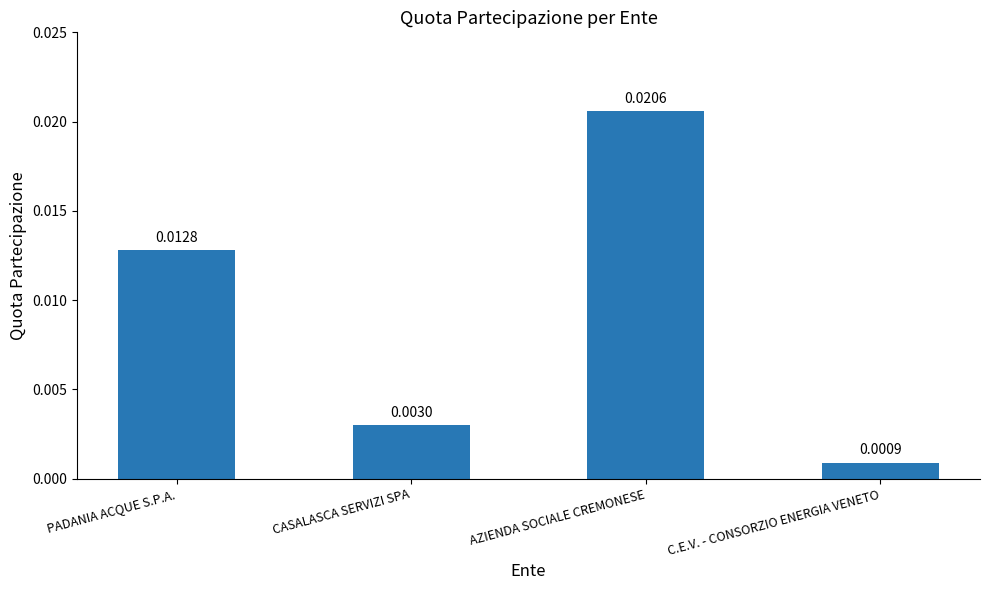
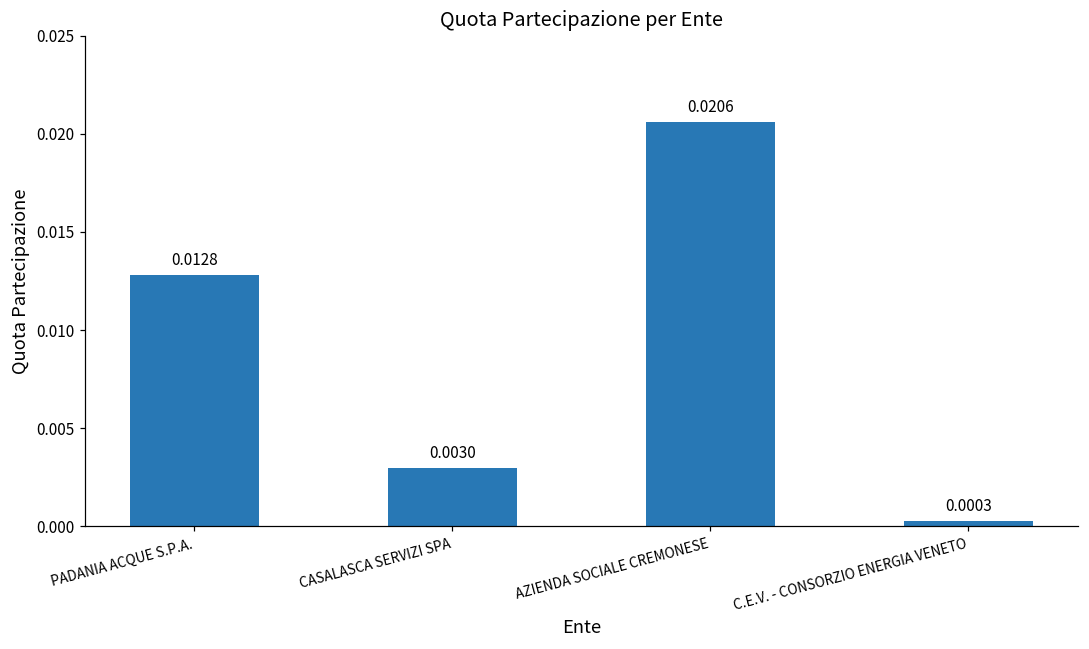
C.E.V. - CONSORZIO ENERGIA VENETO: 0.0009 -> 0.0003
